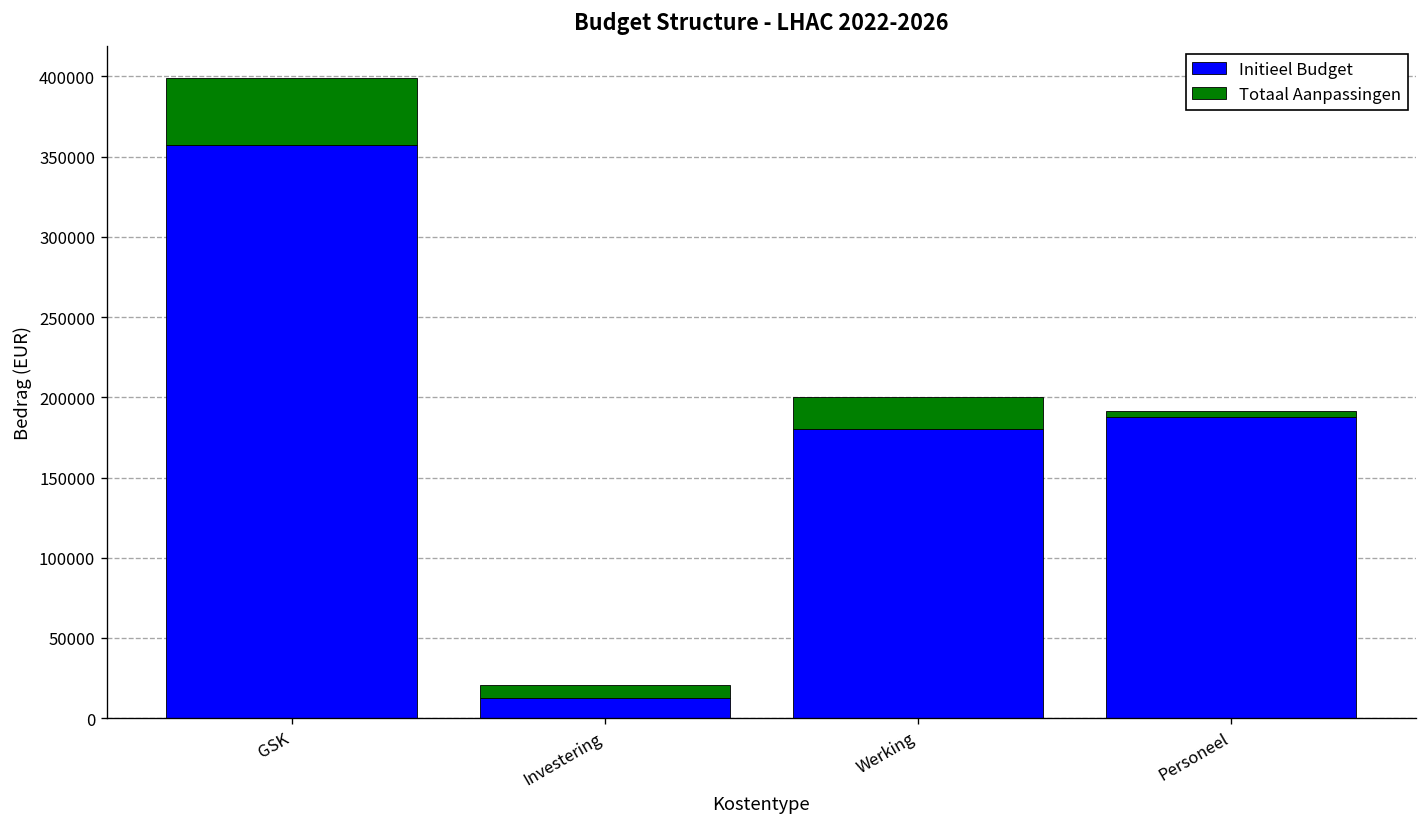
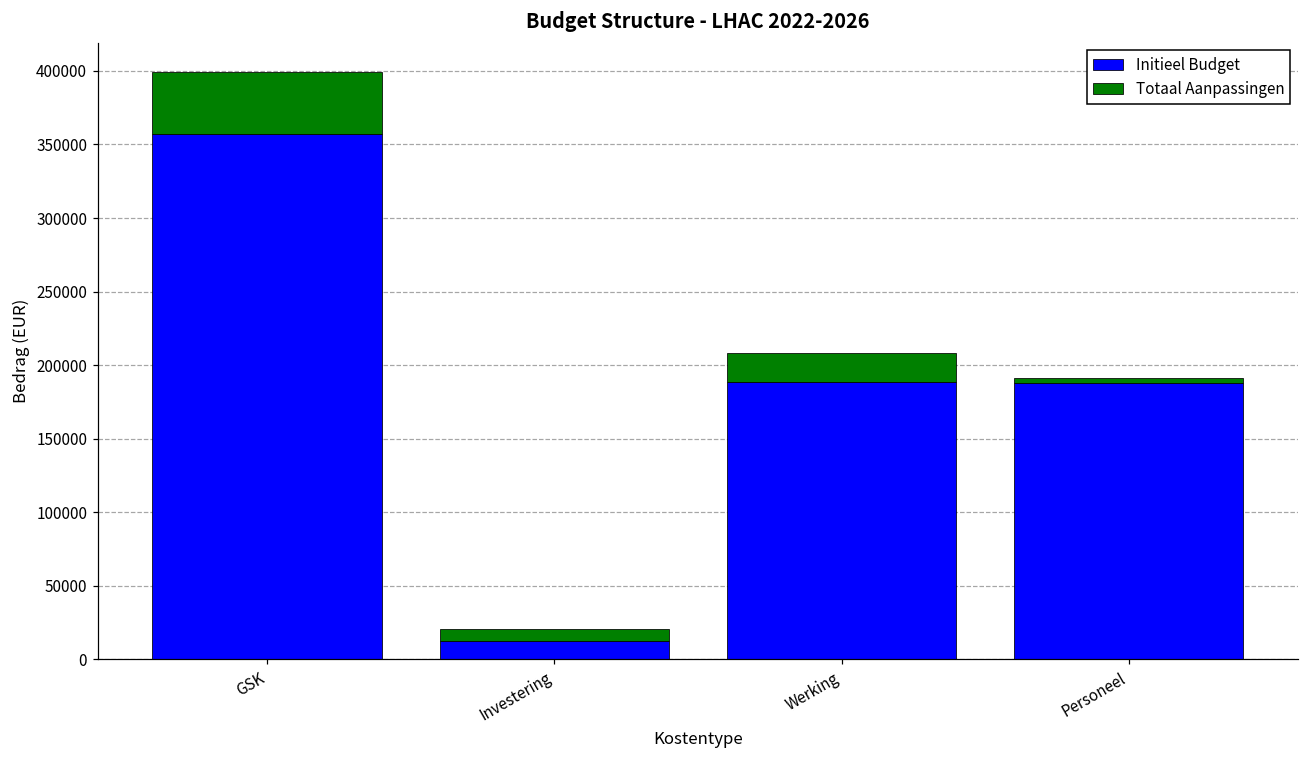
Initieel Budget, Werking: 180000 -> 189000
